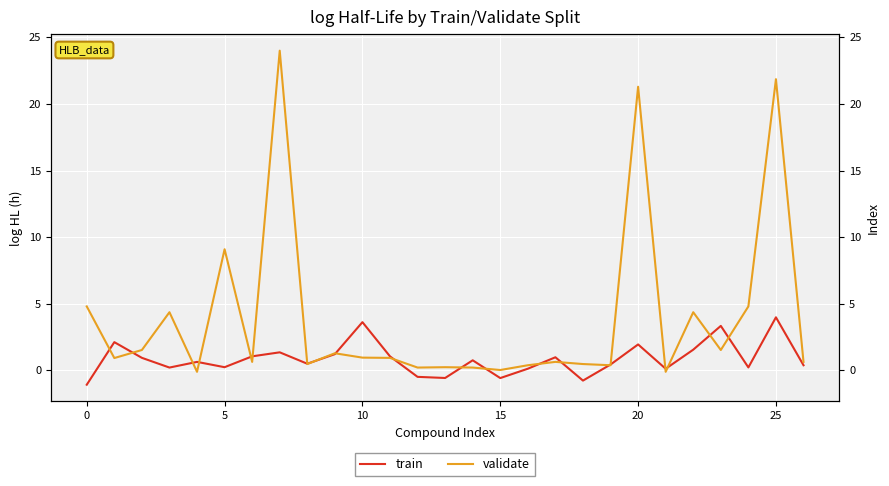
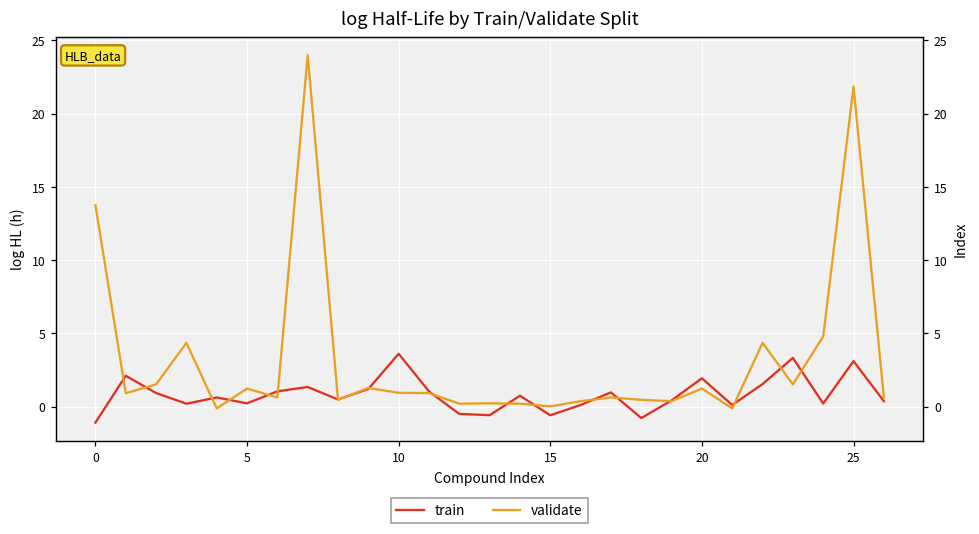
validate, 0: 4.8 -> 13.8
validate, 5: 9.1 -> 1.2
validate, 20: 21.3 -> 1.2
train, 25: 4.0 -> 3.1
